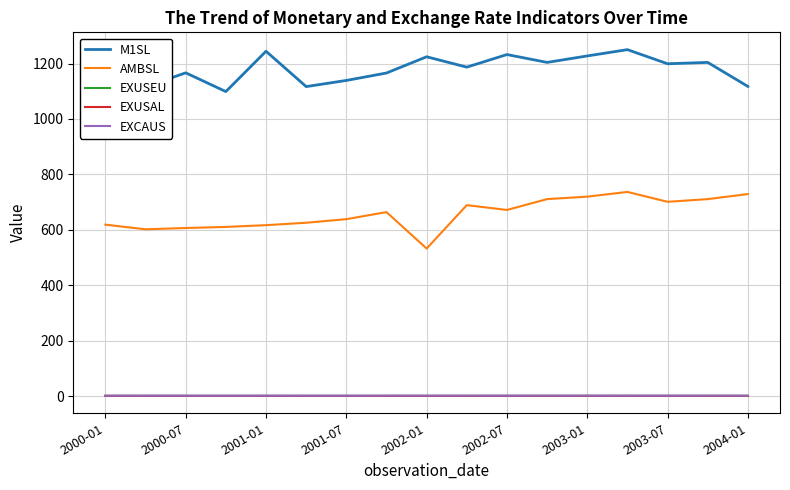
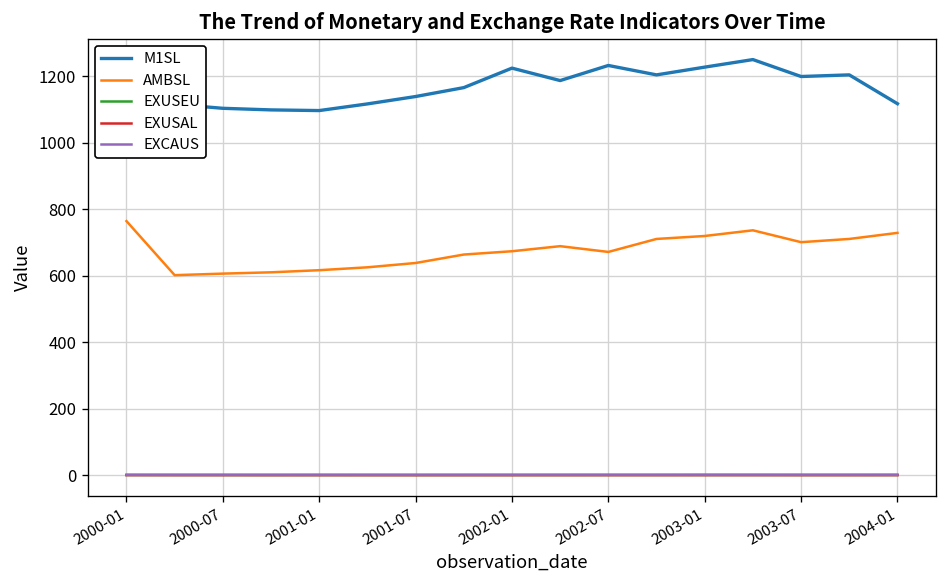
AMBSL, 2000-01: 620 -> 760
M1SL, 2000-07: 1170 -> 1100
M1SL, 2001-01: 1240 -> 1100
AMBSL, 2002-01: 530 -> 670
